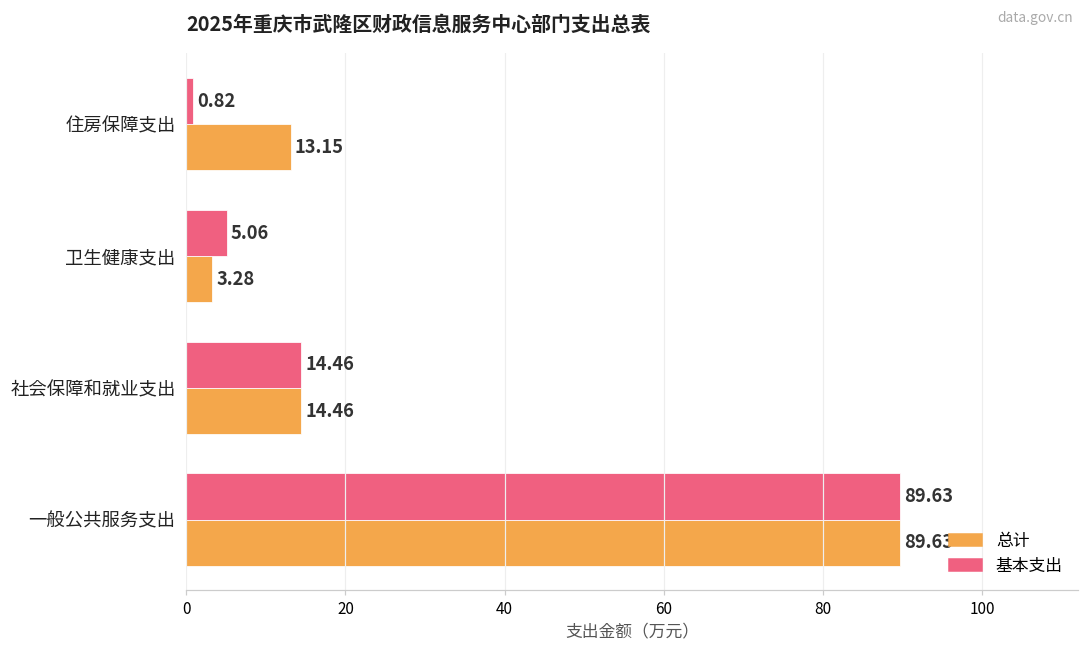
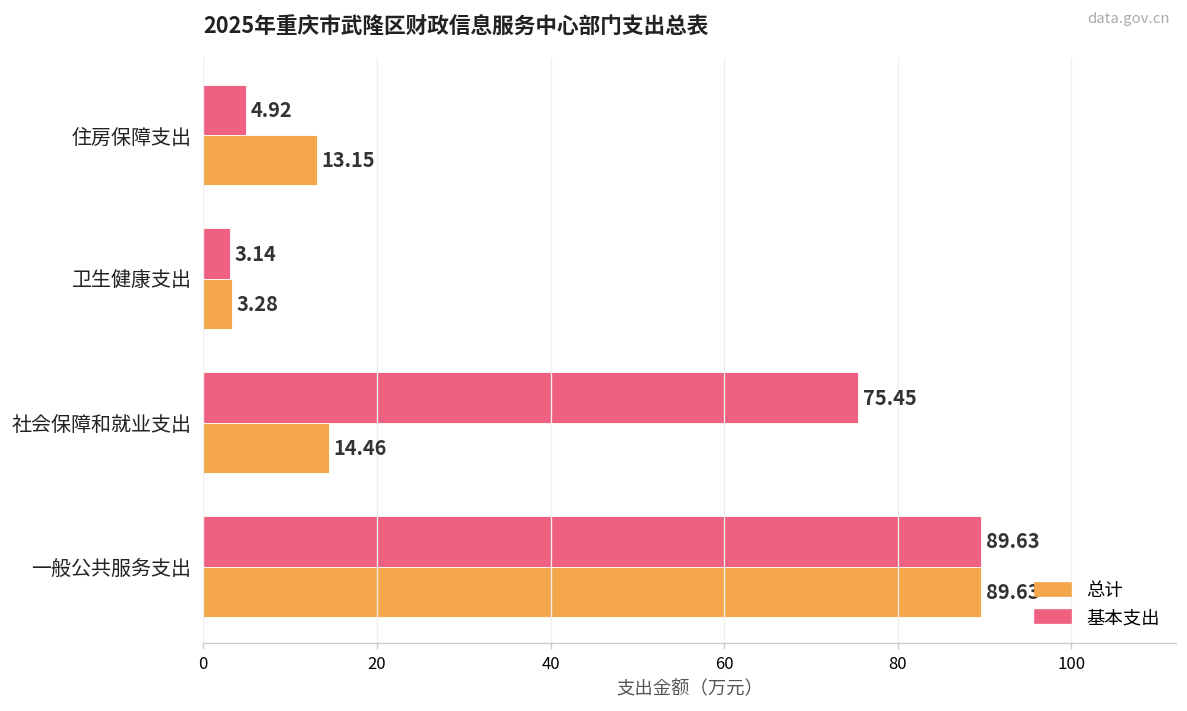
基本支出, 住房保障支出: 0.82 -> 4.92
基本支出, 卫生健康支出: 5.06 -> 3.14
基本支出, 社会保障和就业支出: 14.46 -> 75.45
